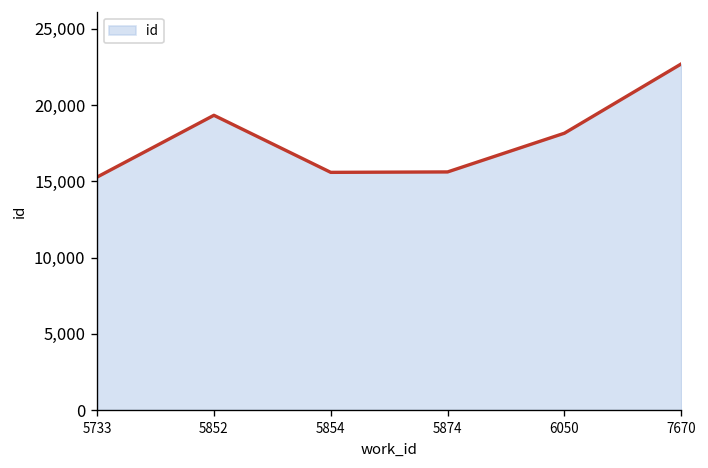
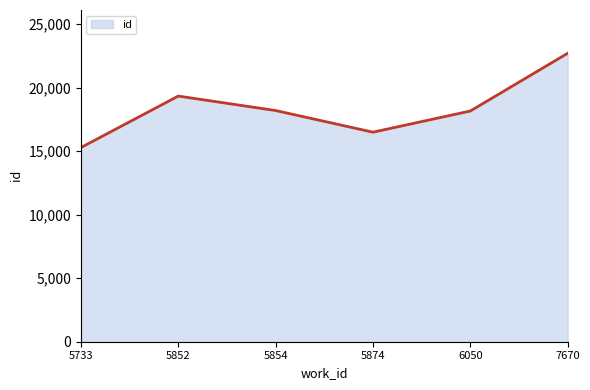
5854: 15,600 -> 18,200
5874: 15,600 -> 16,500
